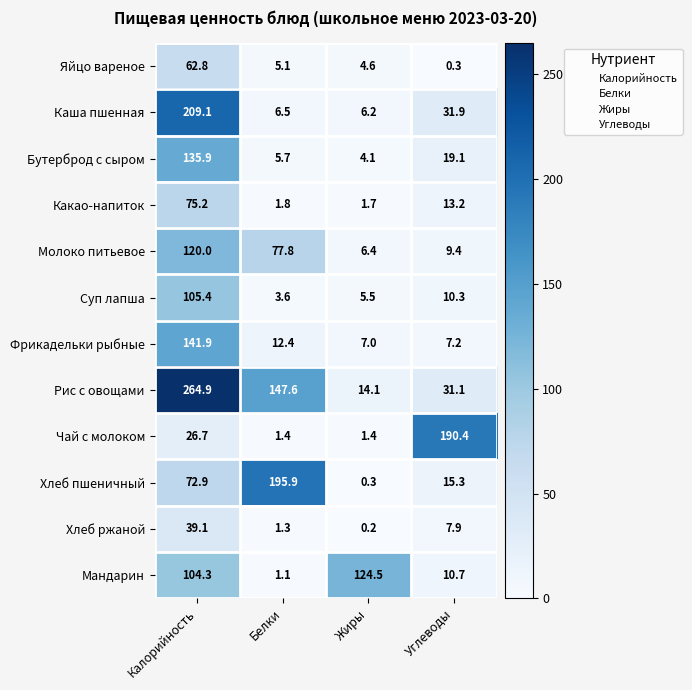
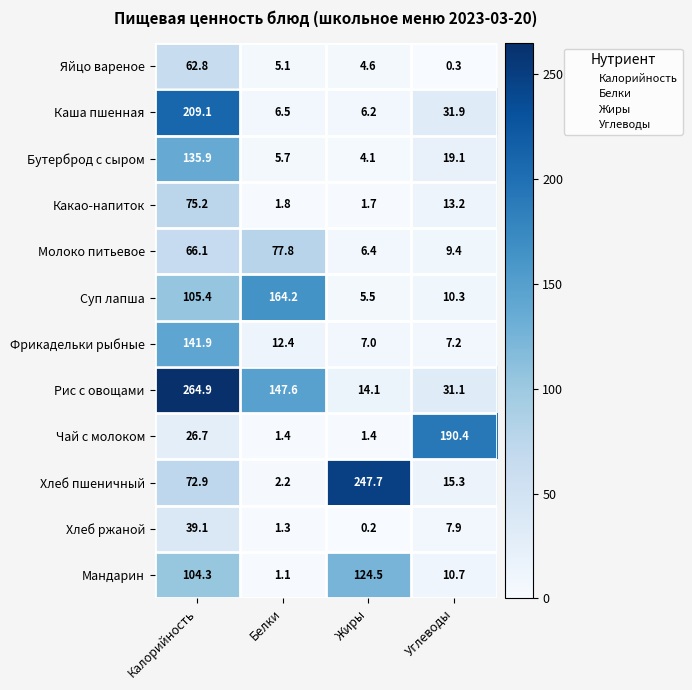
Молоко питьевое, Калорийность: 120.0 -> 66.1
Суп лапша, Белки: 3.6 -> 164.2
Хлеб пшеничный, Белки: 195.9 -> 2.2
Хлеб пшеничный, Жиры: 0.3 -> 247.7
